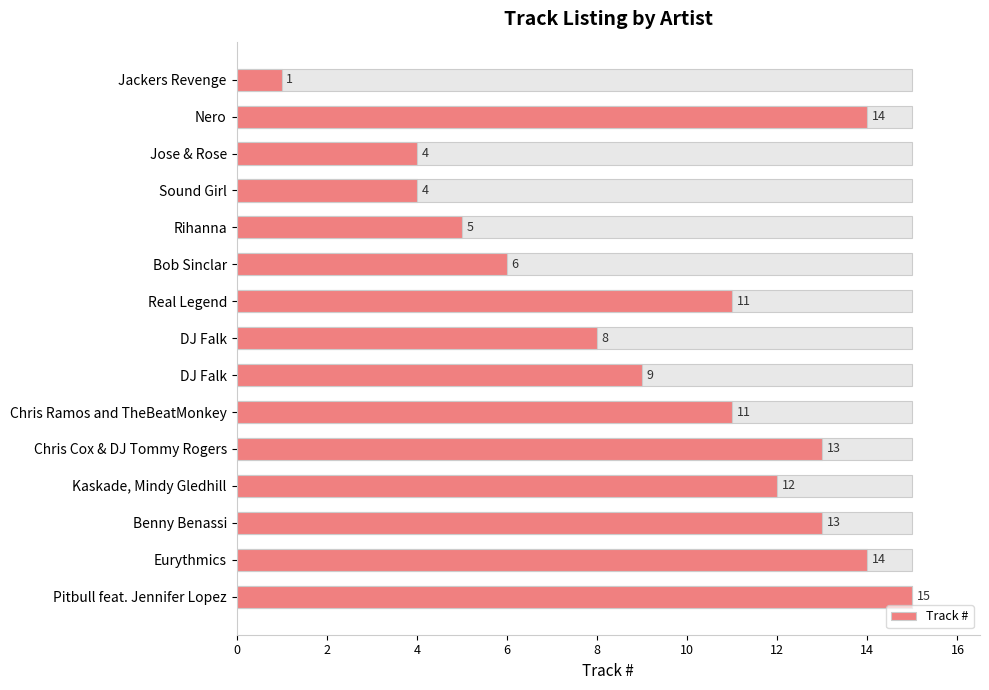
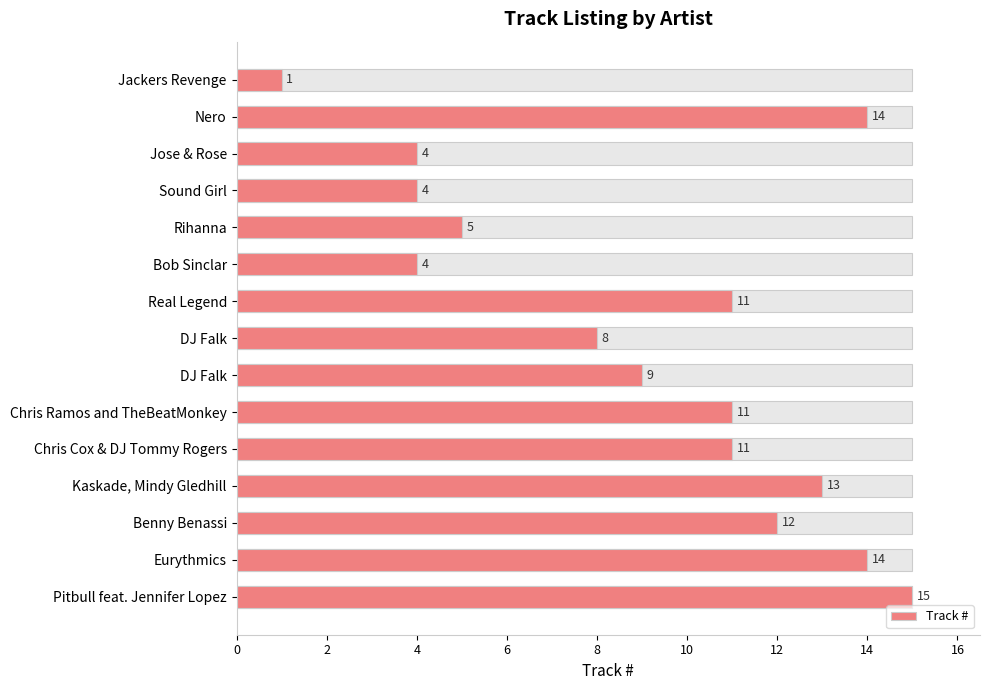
Track #, Bob Sinclar: 6 -> 4
Track #, Chris Cox & DJ Tommy Rogers: 13 -> 11
Track #, Kaskade, Mindy Gledhill: 12 -> 13
Track #, Benny Benassi: 13 -> 12
